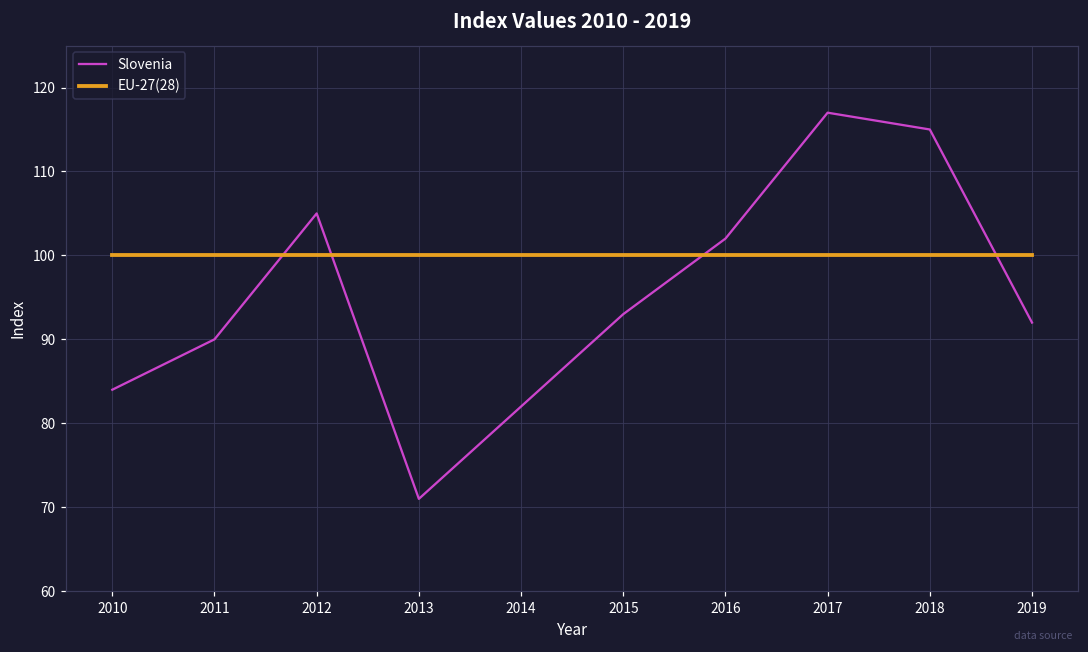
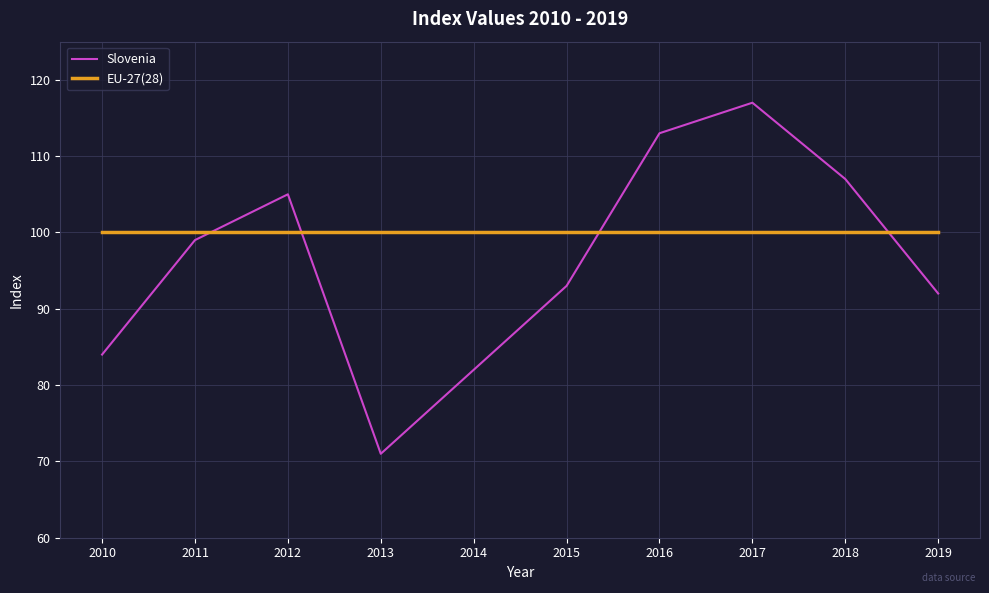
Slovenia, 2011: 90 -> 99
Slovenia, 2016: 102 -> 113
Slovenia, 2018: 115 -> 107
